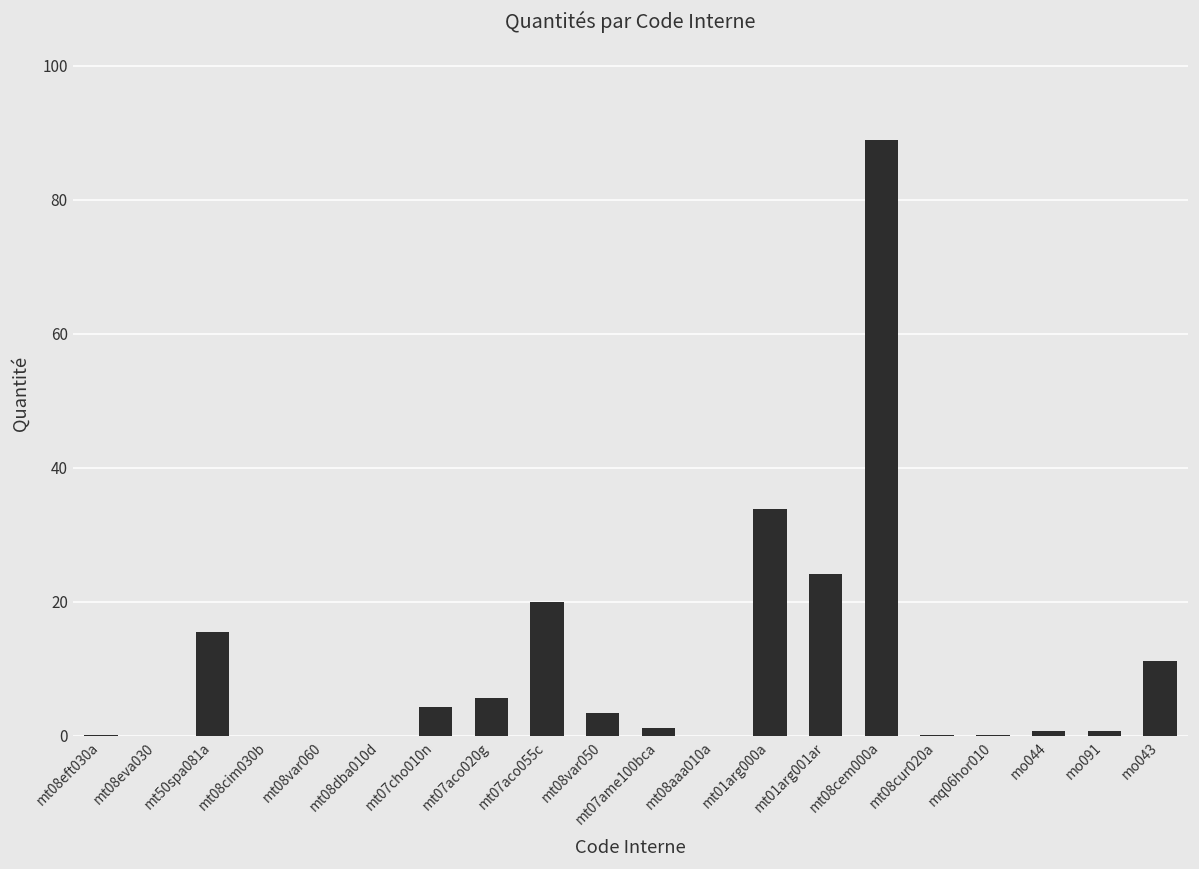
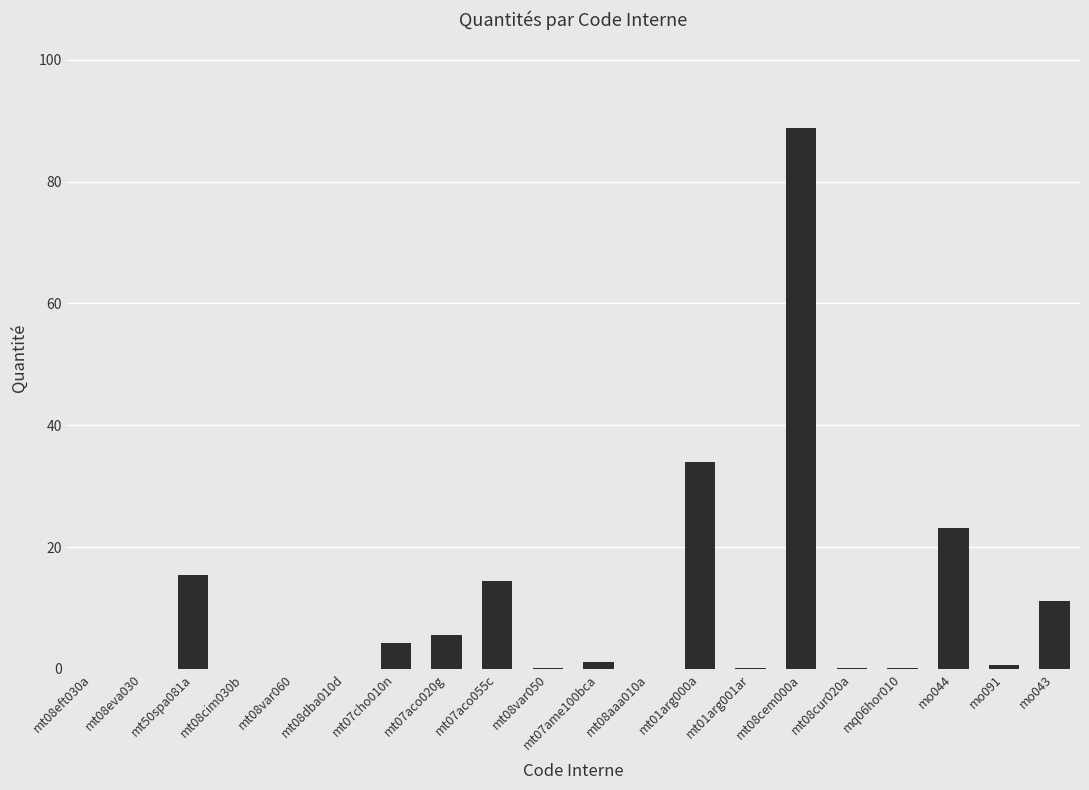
mt07aco055c: 20 -> 15
mt08var050: 3 -> 0
mt01arg001ar: 24 -> 0
mo044: 1 -> 23
